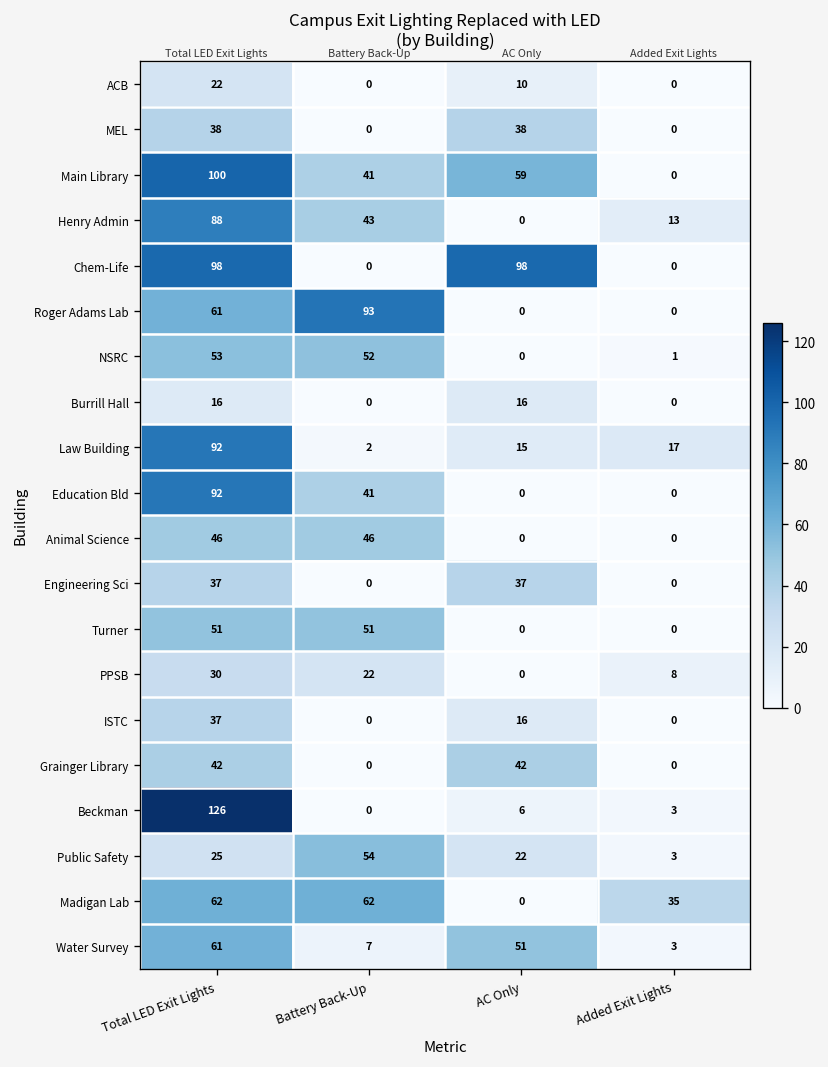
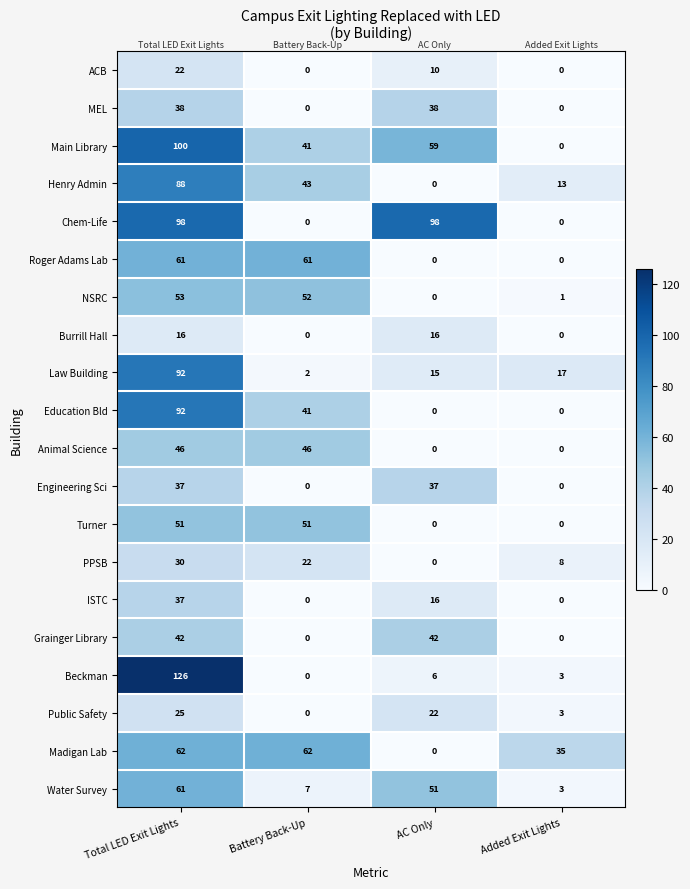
Roger Adams Lab, Battery Back-Up: 93 -> 61
Public Safety, Battery Back-Up: 54 -> 0
